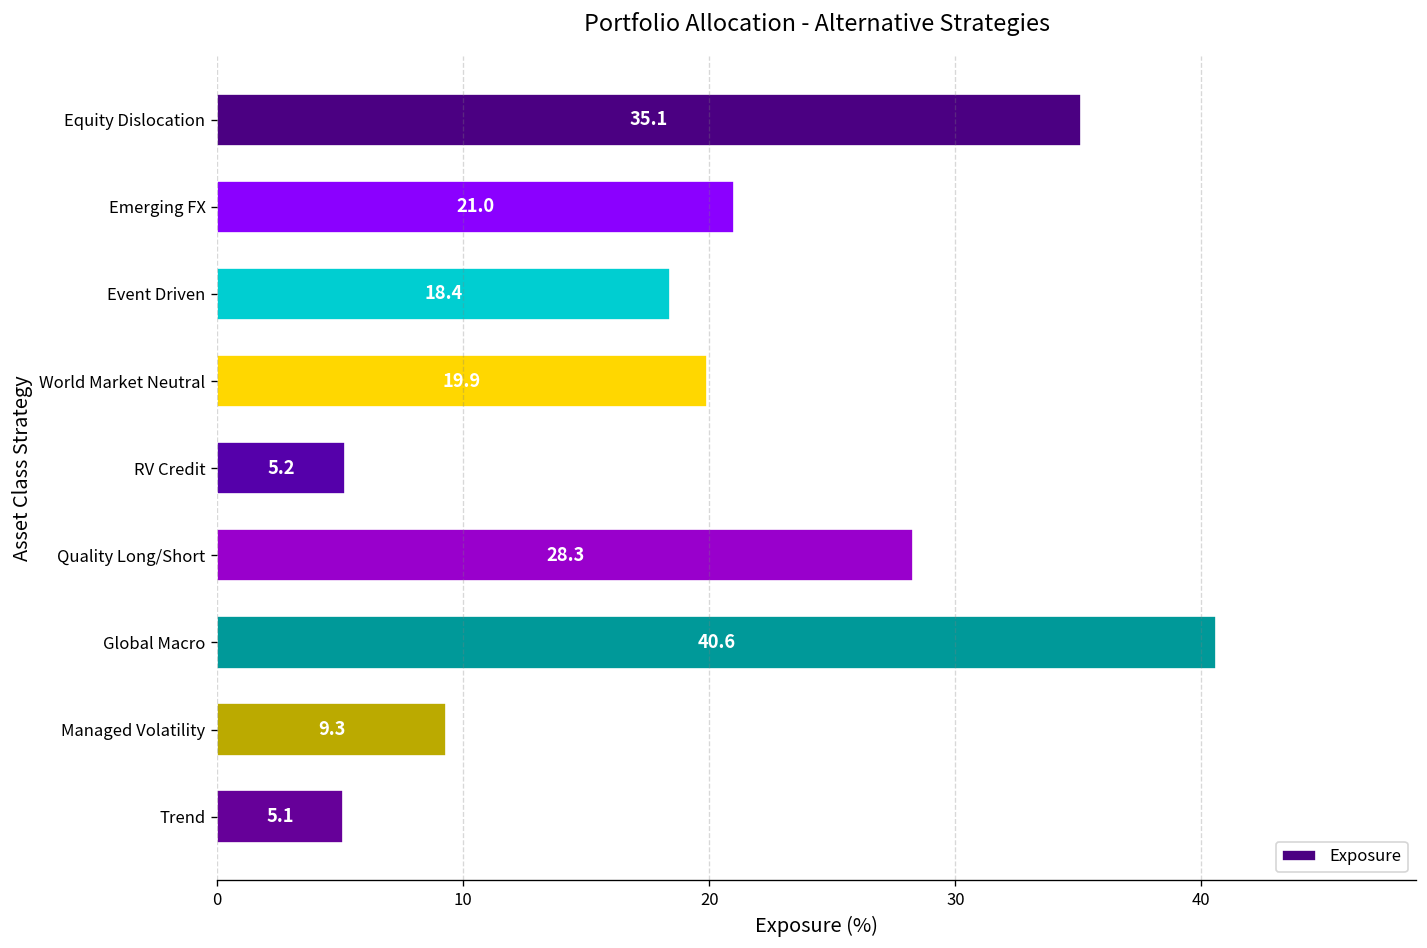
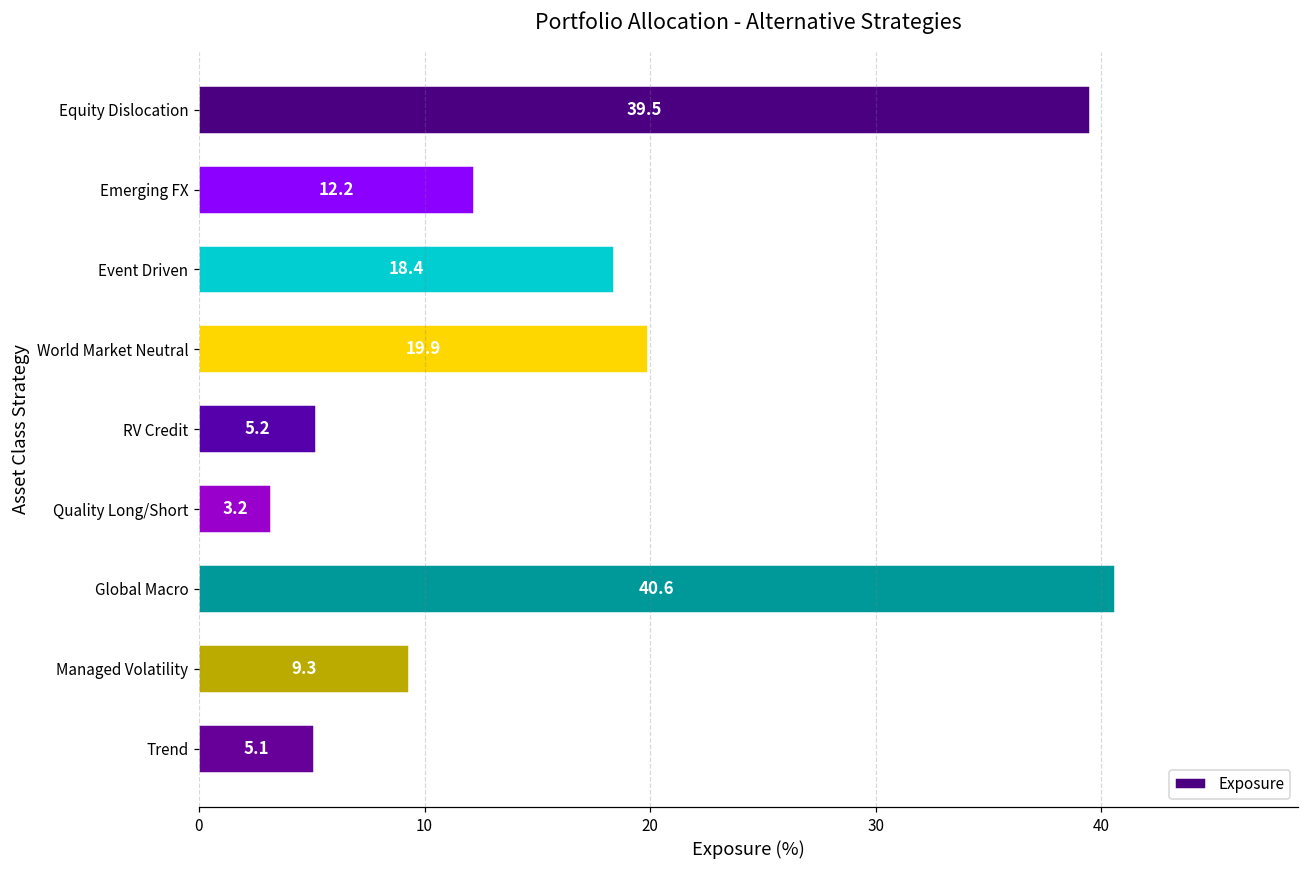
Equity Dislocation: 35.1 -> 39.5
Emerging FX: 21.0 -> 12.2
Quality Long/Short: 28.3 -> 3.2
